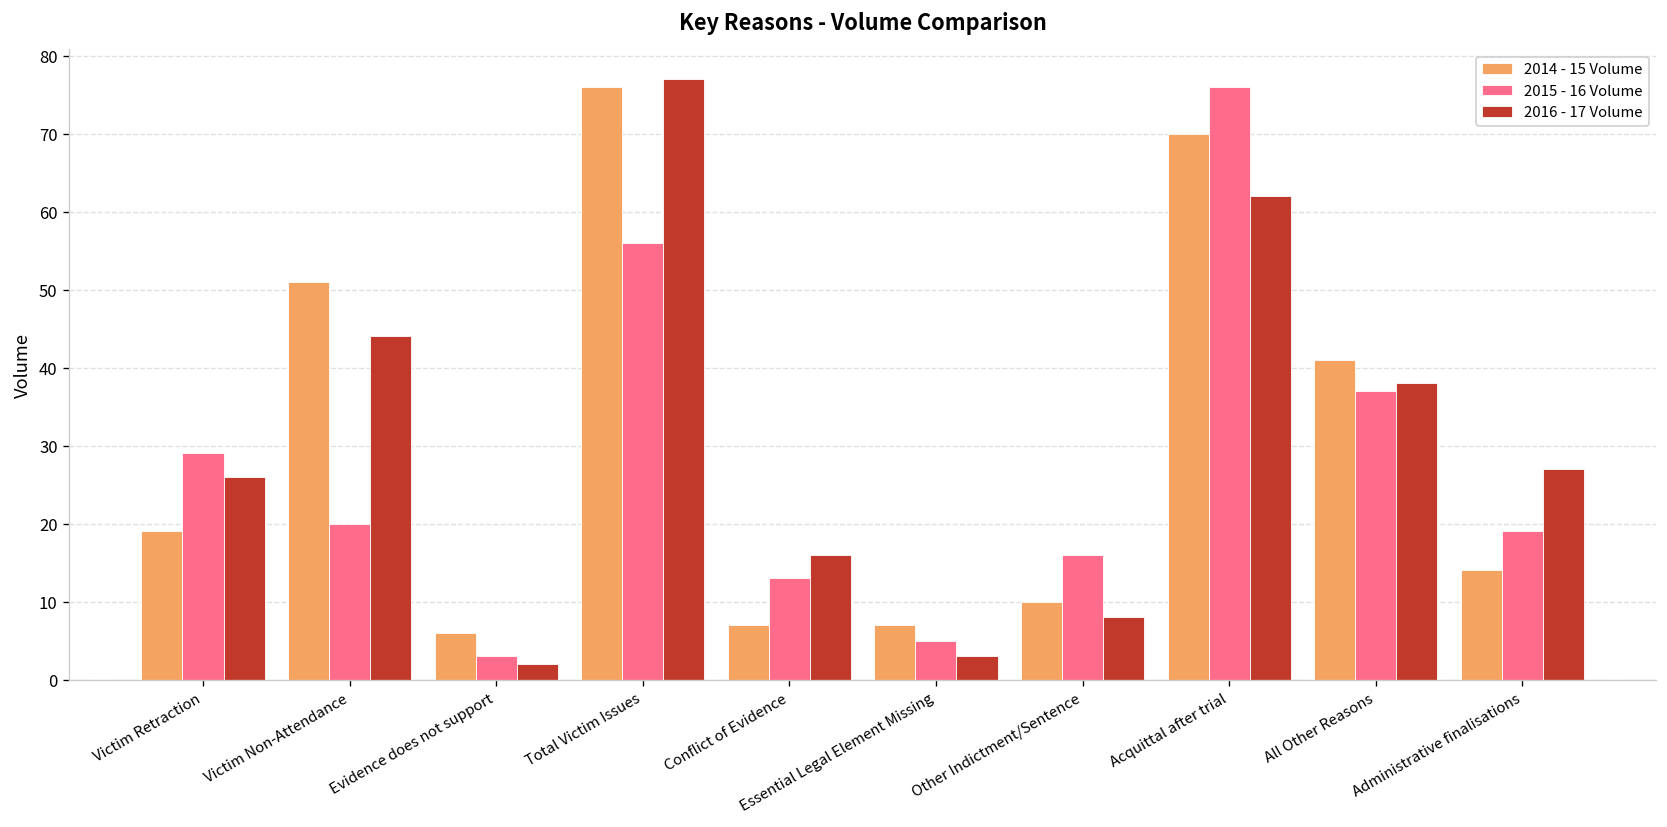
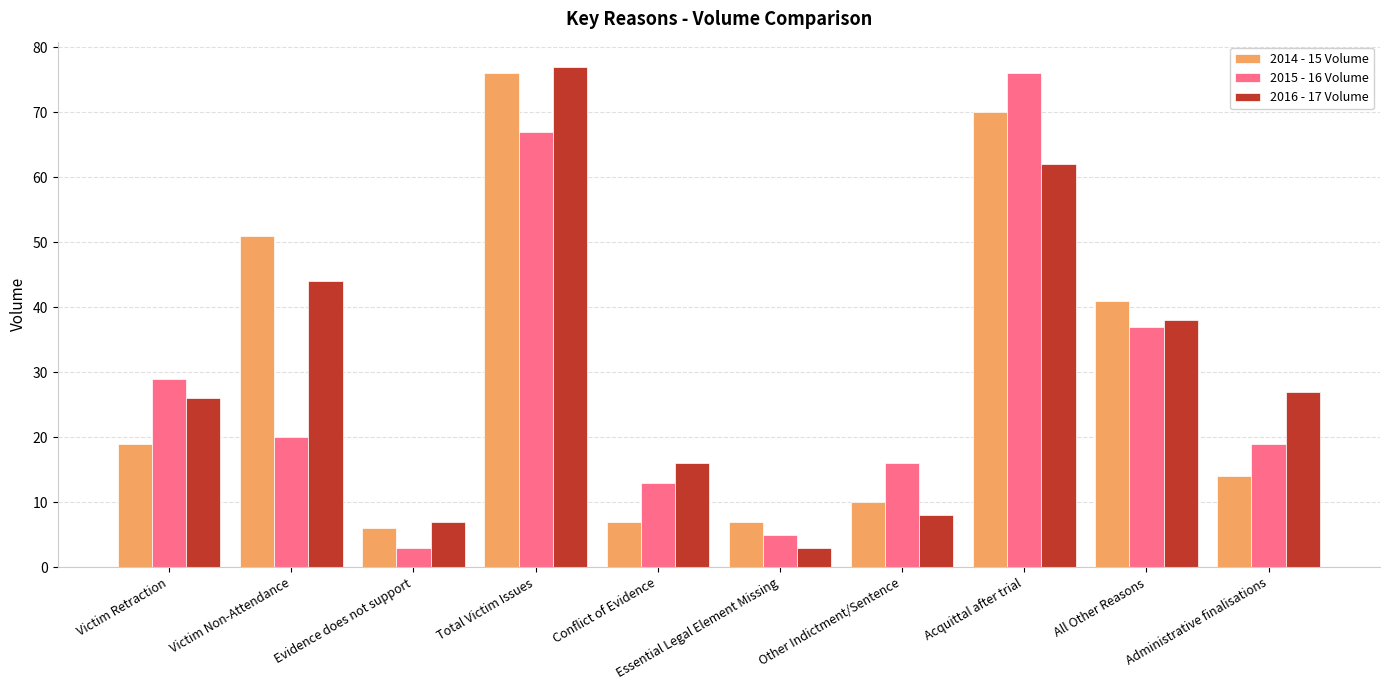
2016 - 17 Volume, Evidence does not support: 2 -> 7
2015 - 16 Volume, Total Victim Issues: 56 -> 67
